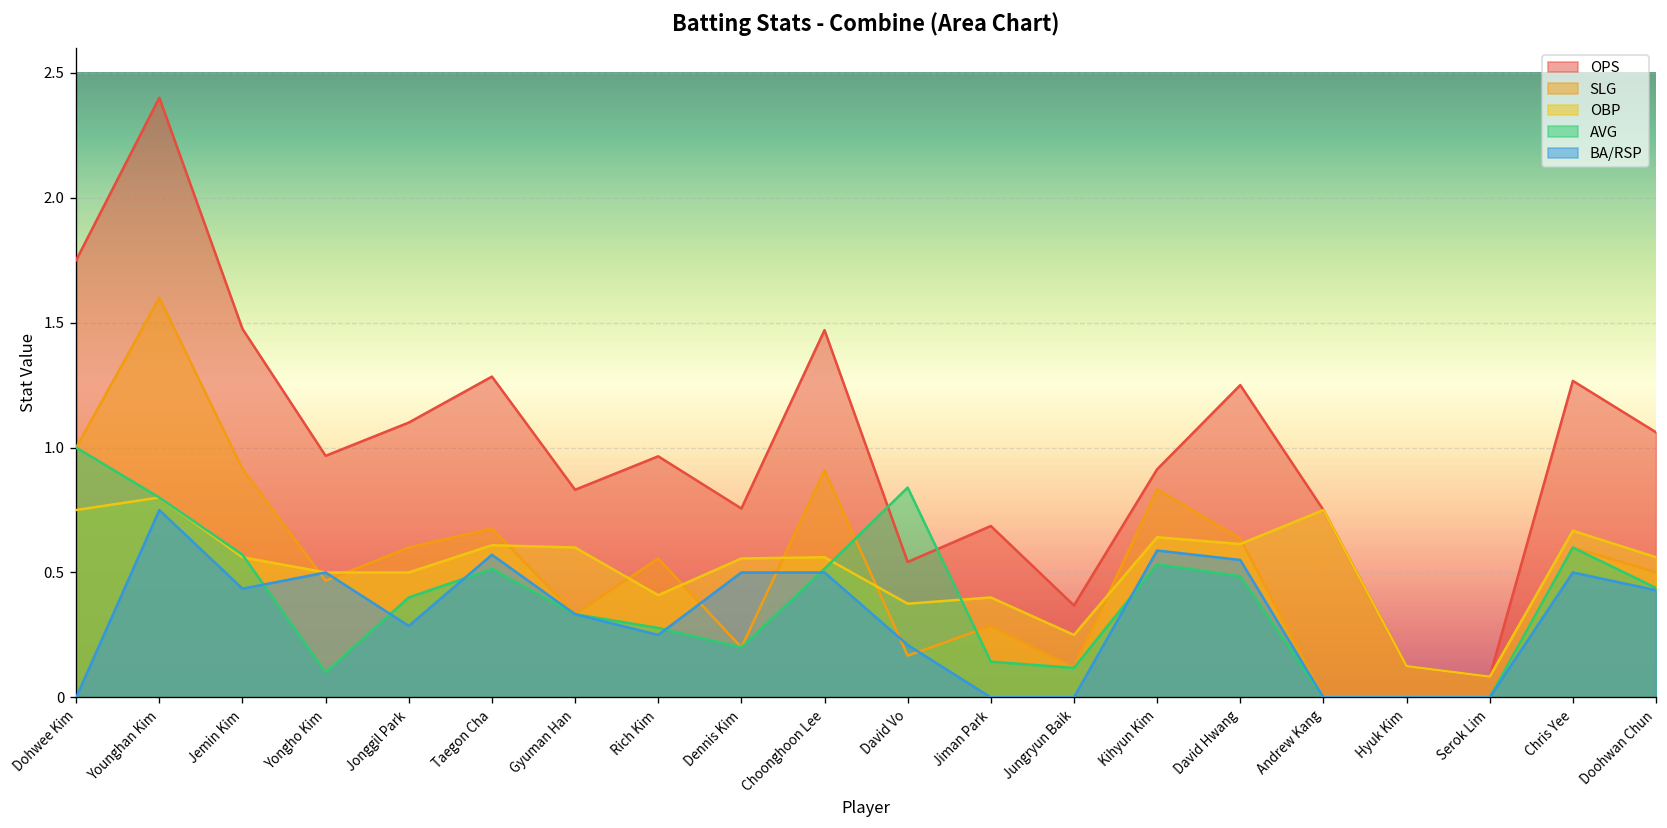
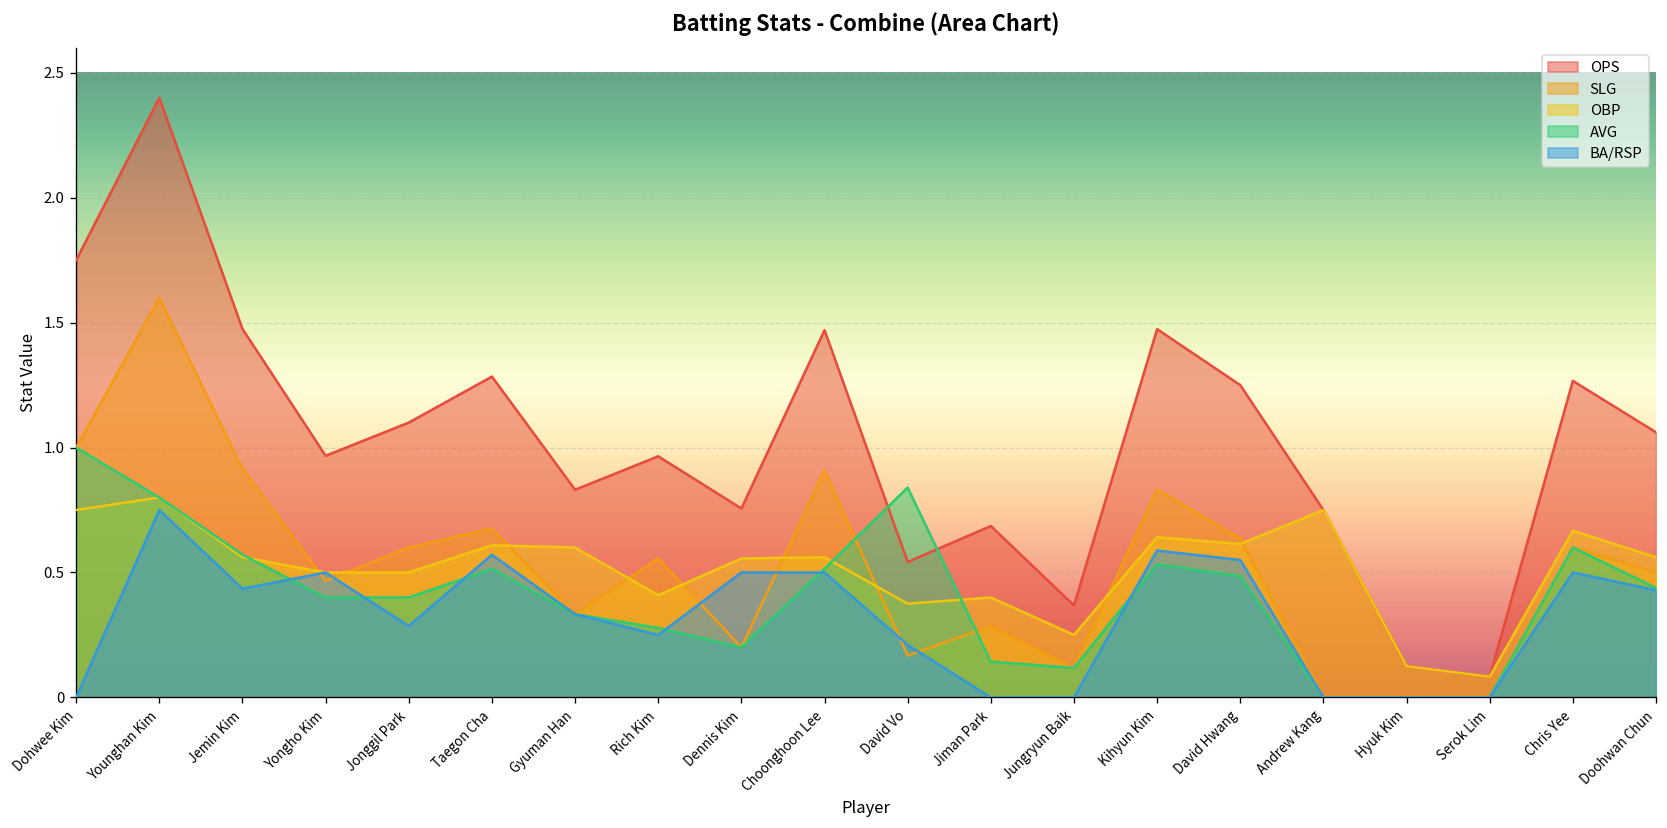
AVG, Yongho Kim: 0.1 -> 0.4
OPS, Kihyun Kim: 0.91 -> 1.47
